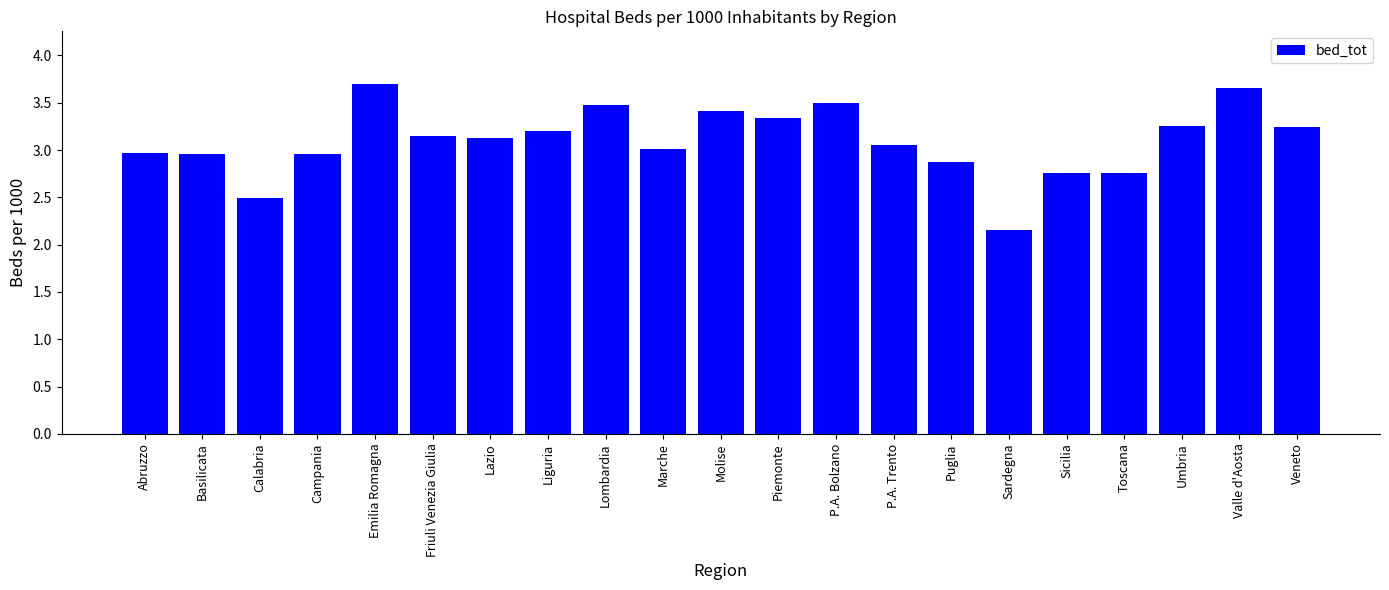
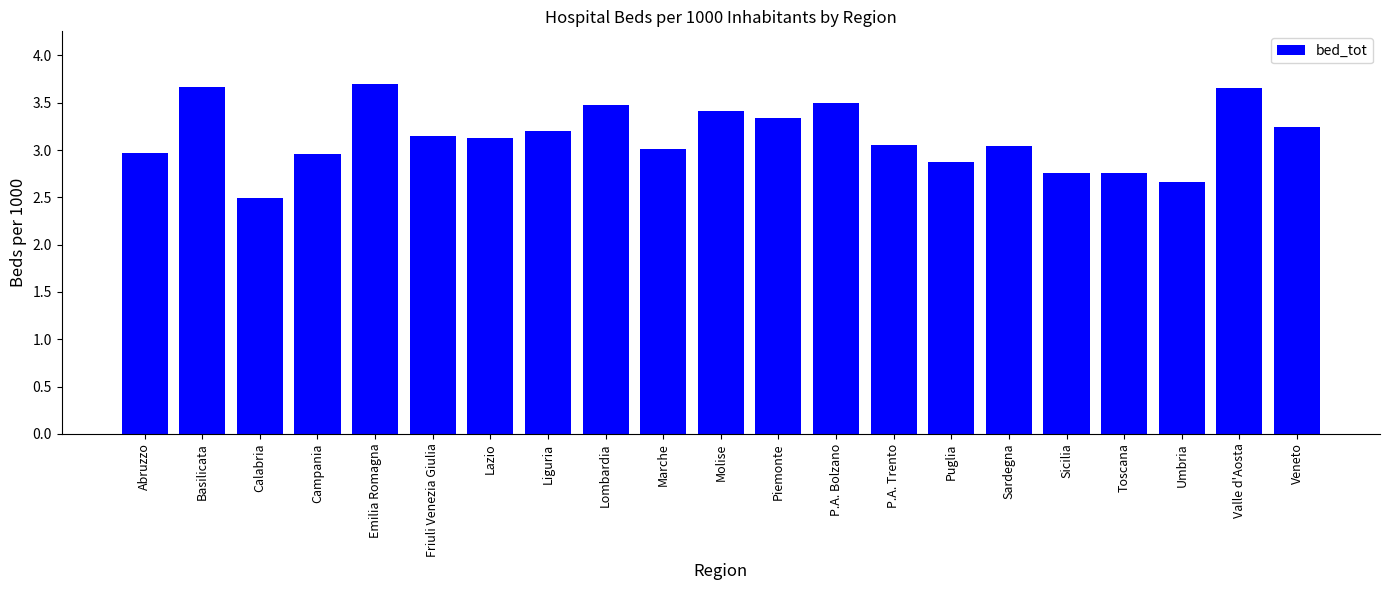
Basilicata: 3.0 -> 3.7
Sardegna: 2.2 -> 3.0
Umbria: 3.3 -> 2.7
